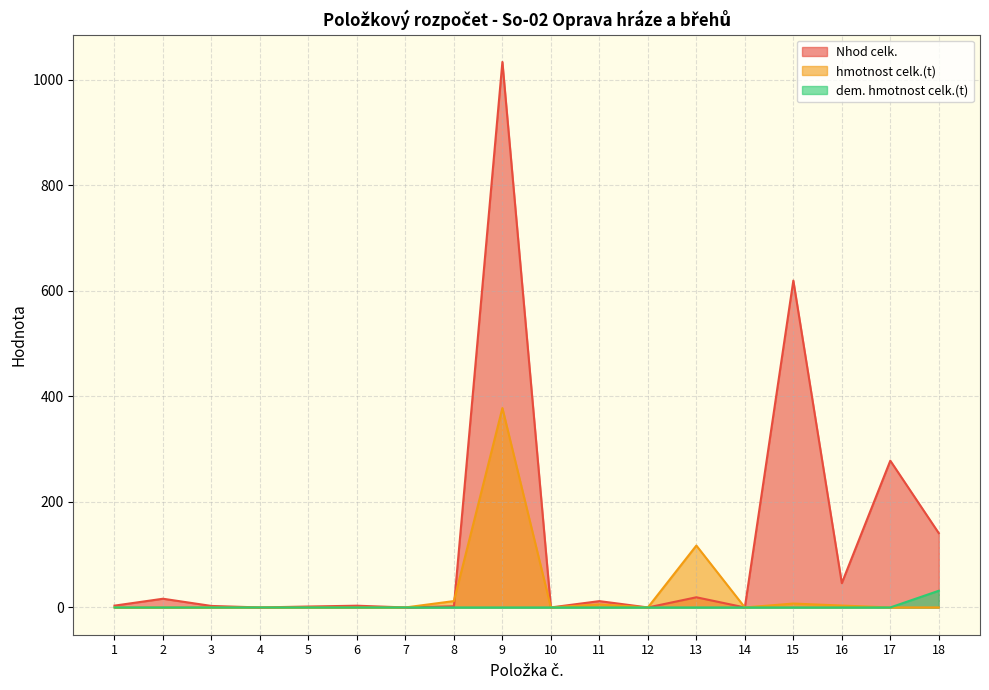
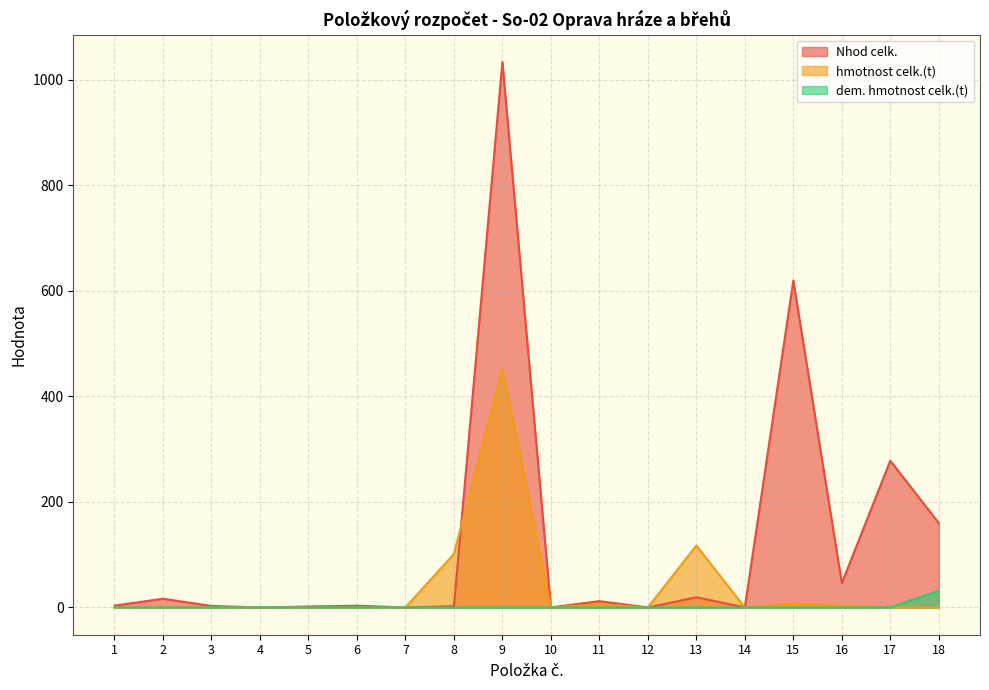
hmotnost celk.(t), 8: 10 -> 100
hmotnost celk.(t), 9: 380 -> 450
Nhod celk., 18: 140 -> 160
